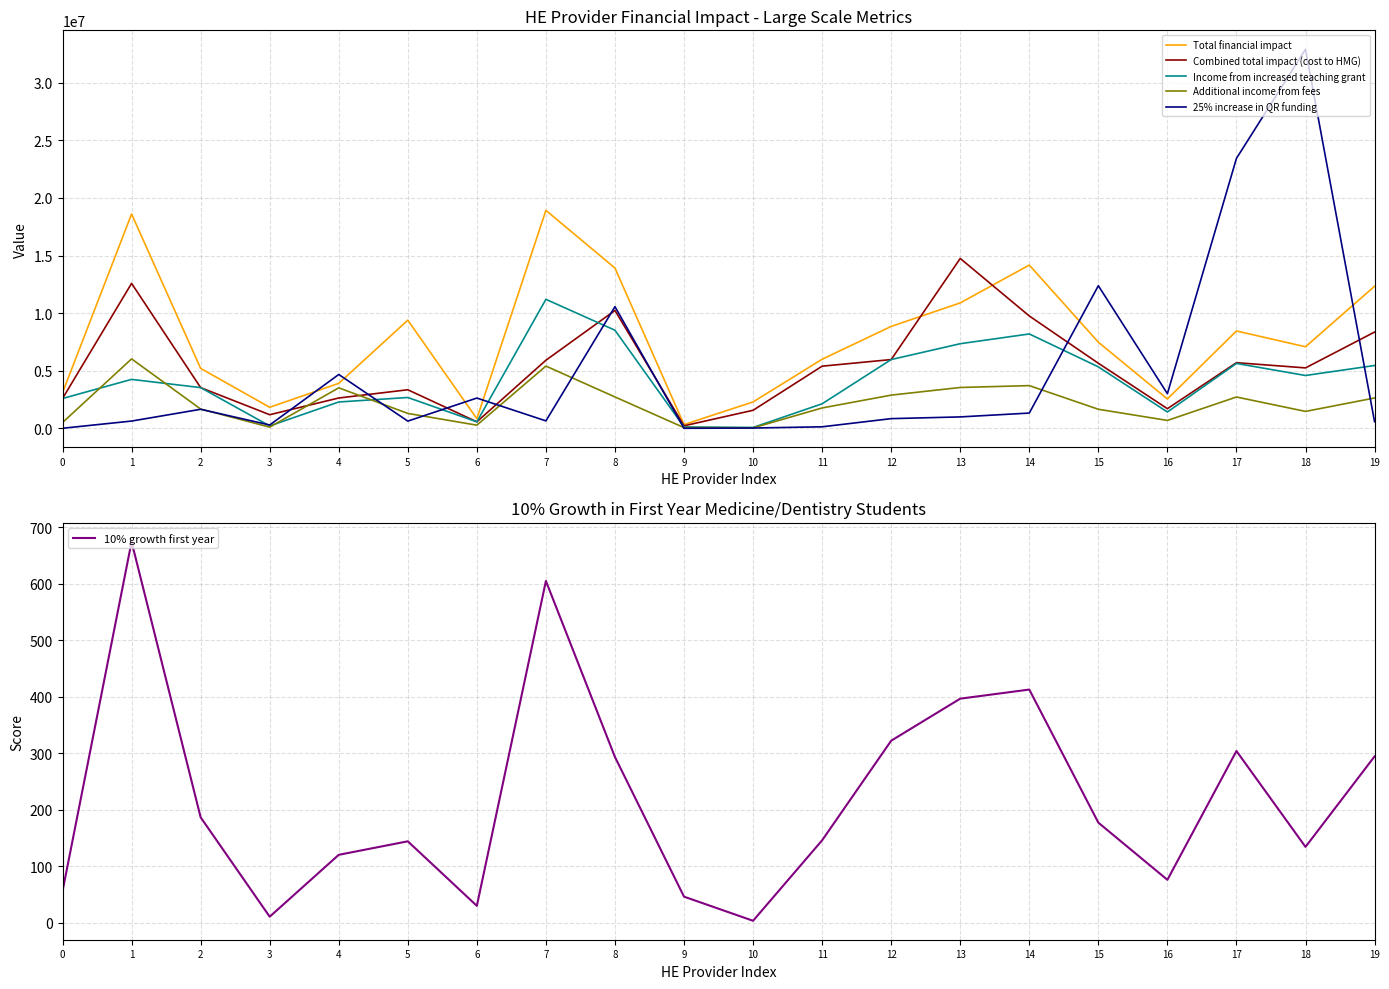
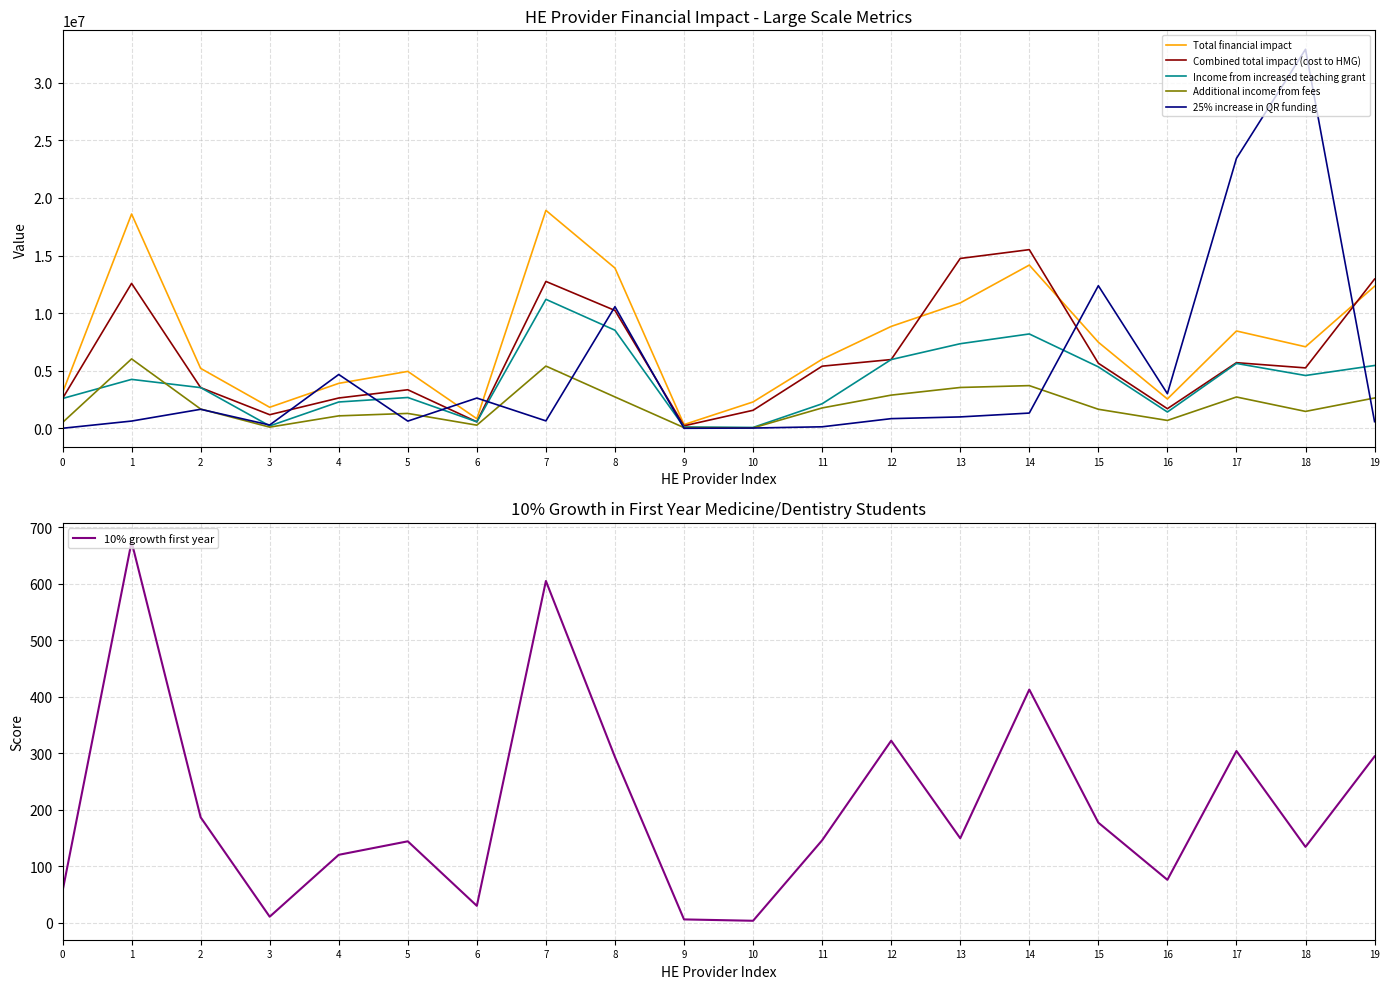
HE Provider Financial Impact - Large Scale Metrics, Additional income from fees, 4: 3500000 -> 1100000
HE Provider Financial Impact - Large Scale Metrics, Total financial impact, 5: 9400000 -> 4900000
HE Provider Financial Impact - Large Scale Metrics, Combined total impact (cost to HMG), 7: 5900000 -> 12700000
HE Provider Financial Impact - Large Scale Metrics, Combined total impact (cost to HMG), 14: 9800000 -> 15500000
HE Provider Financial Impact - Large Scale Metrics, Combined total impact (cost to HMG), 19: 8400000 -> 13000000
10% Growth in First Year Medicine/Dentistry Students, 9: 50 -> 10
10% Growth in First Year Medicine/Dentistry Students, 13: 400 -> 150
